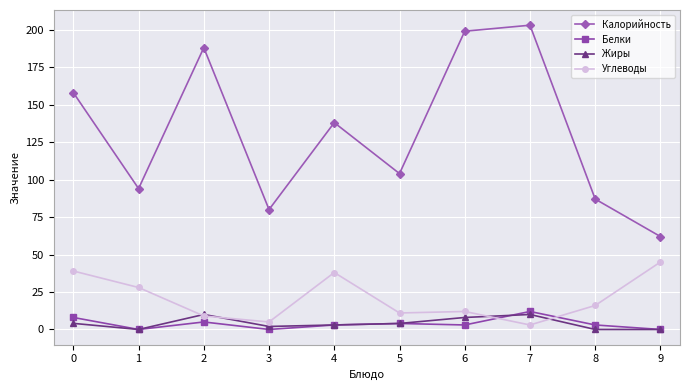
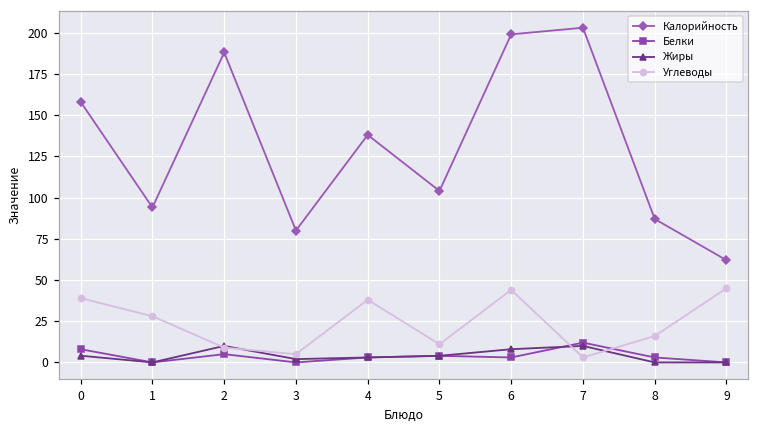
Углеводы, 6: 12 -> 44
